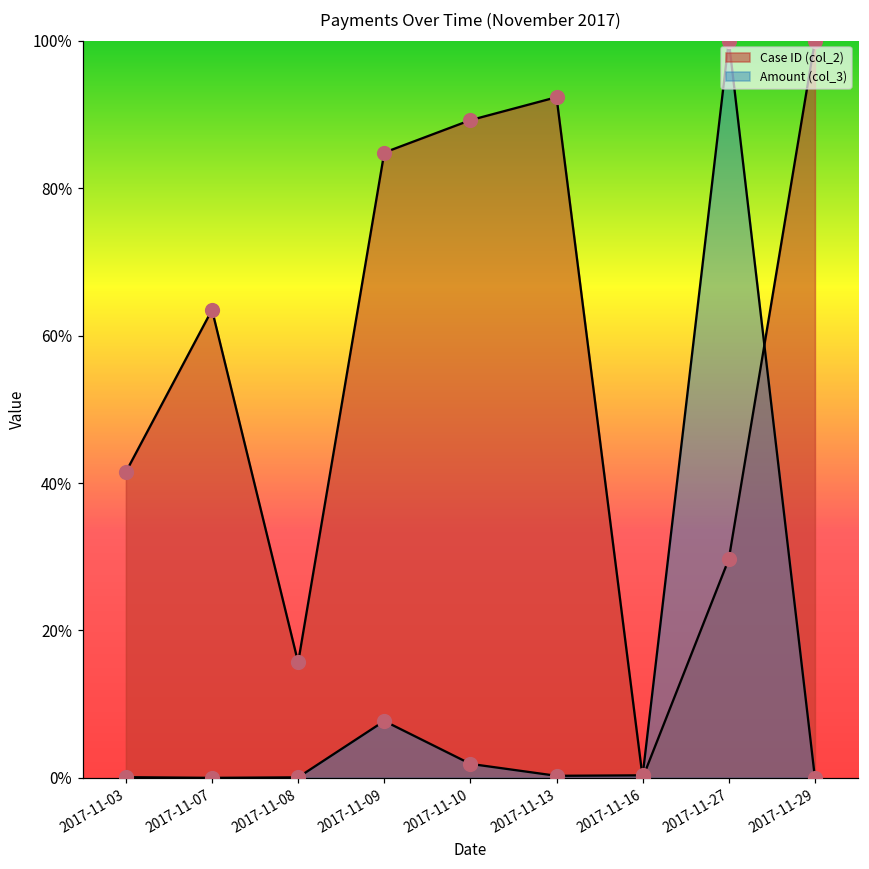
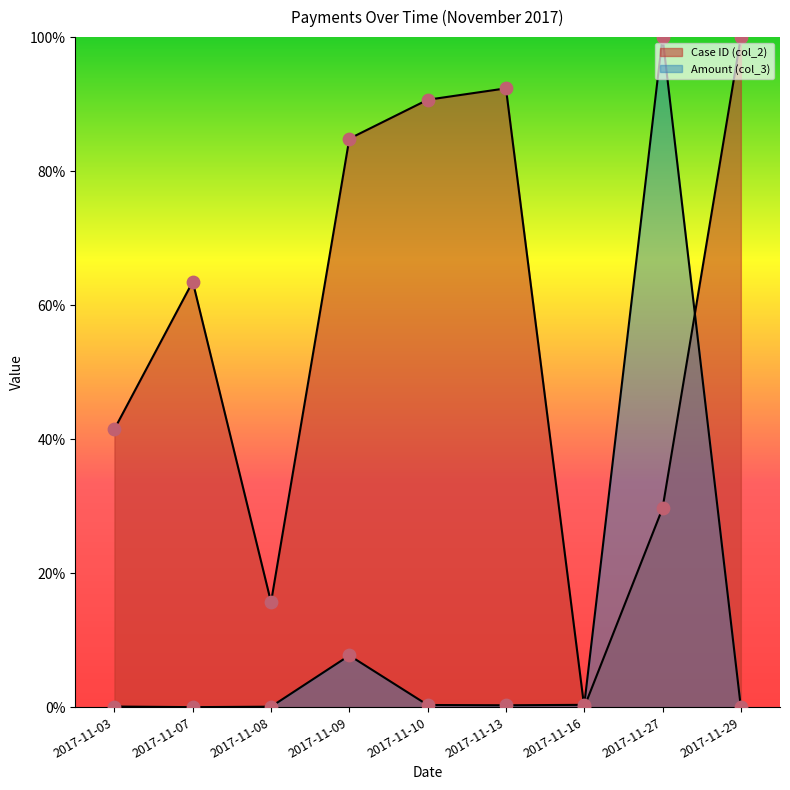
Case ID (col_2), 2017-11-10: 89% -> 91%
Amount (col_3), 2017-11-10: 2% -> 0%
